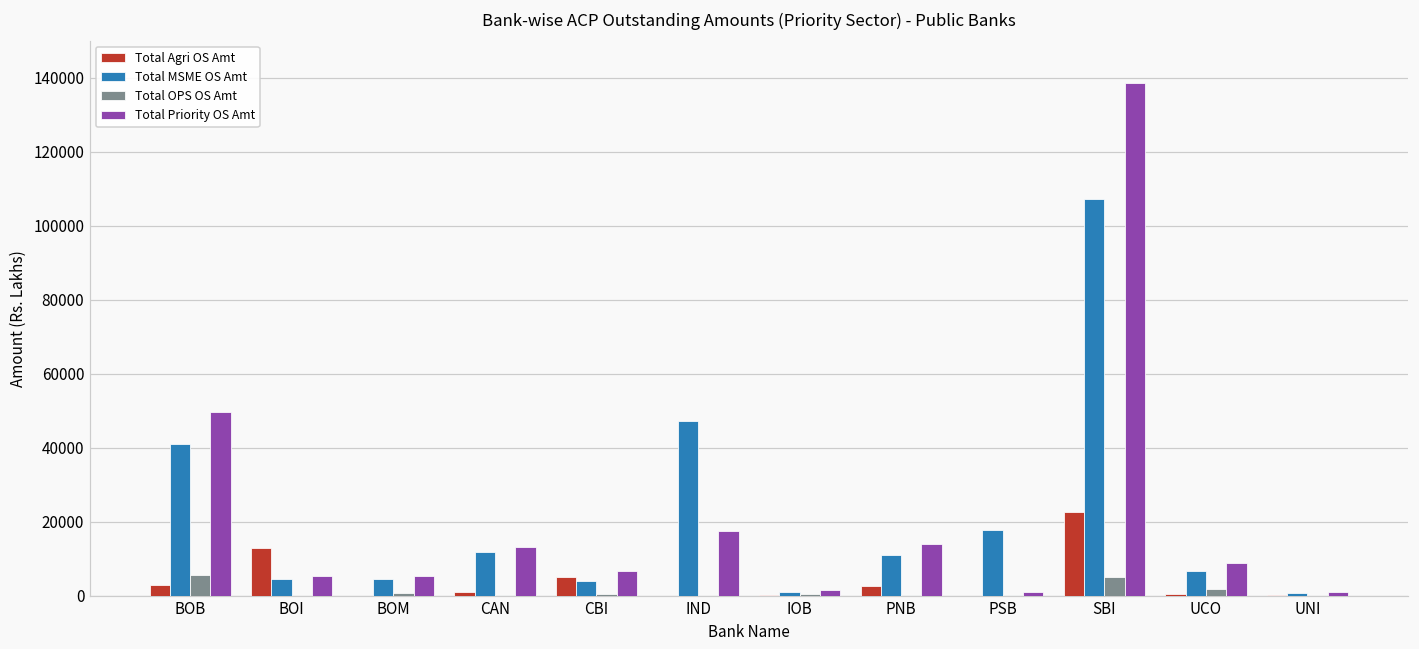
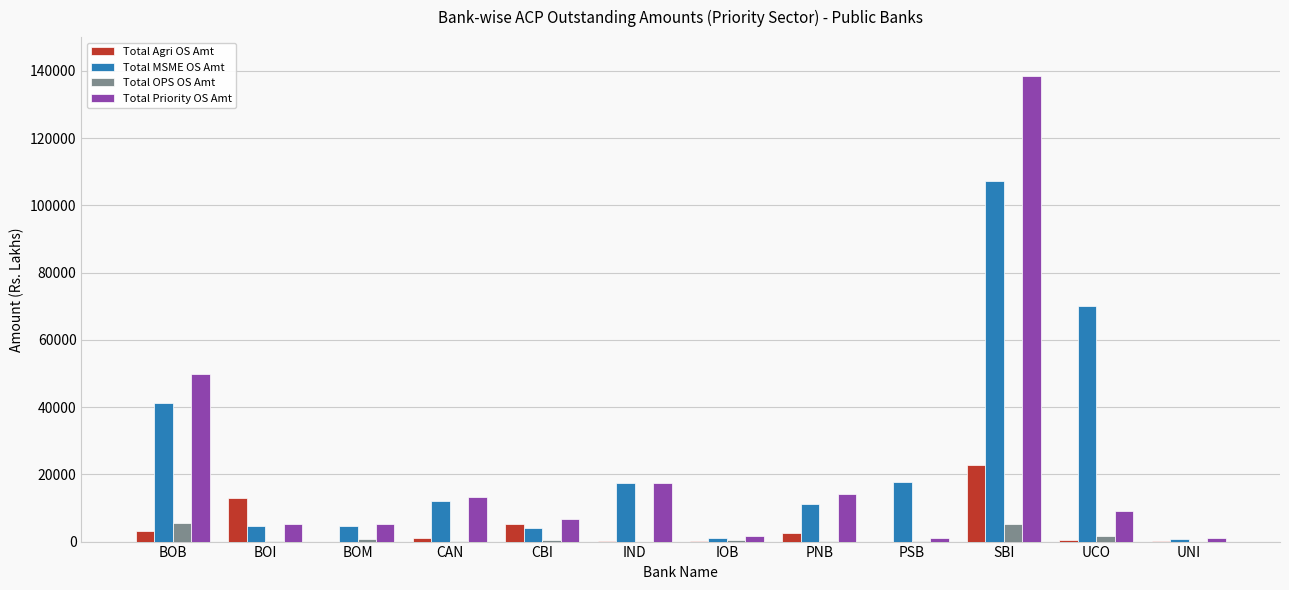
Total MSME OS Amt, IND: 47000 -> 17000
Total MSME OS Amt, UCO: 7000 -> 70000
